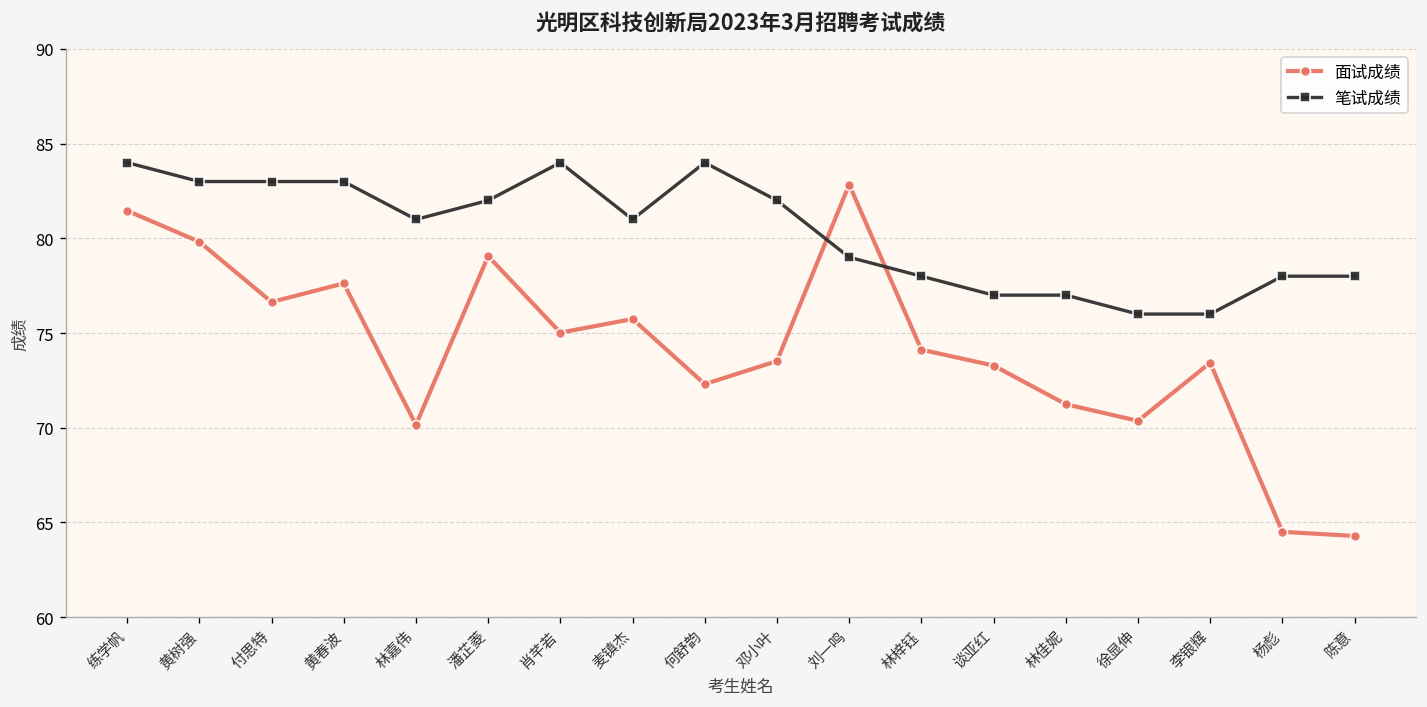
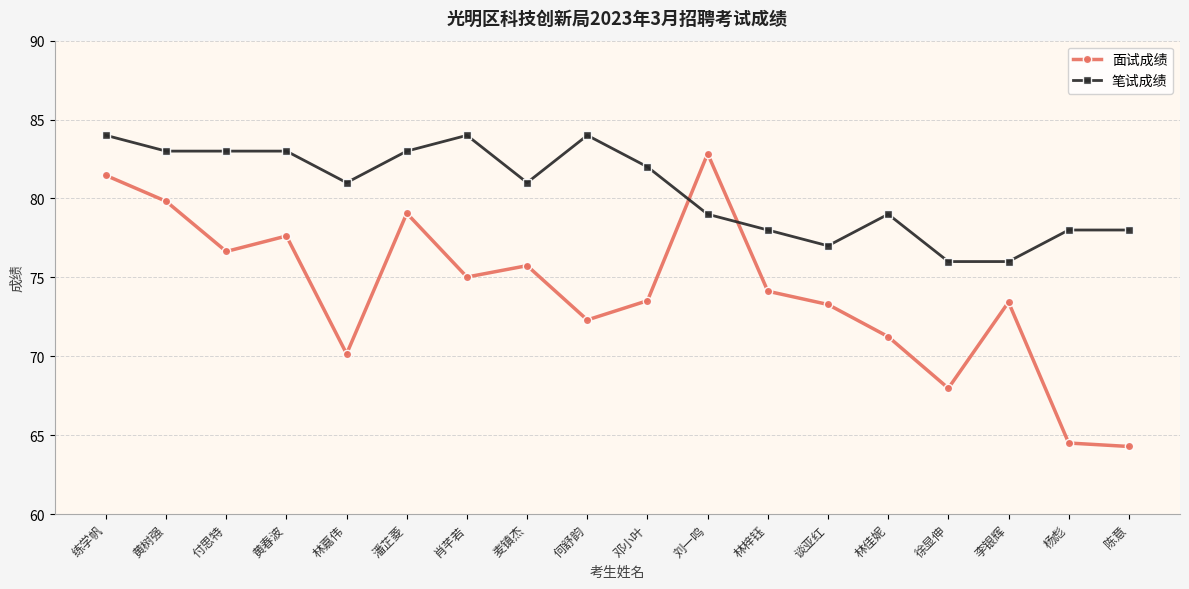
笔试成绩, 潘芷菱: 82 -> 83
笔试成绩, 林佳妮: 77 -> 79
面试成绩, 徐显伸: 70.4 -> 68.0
